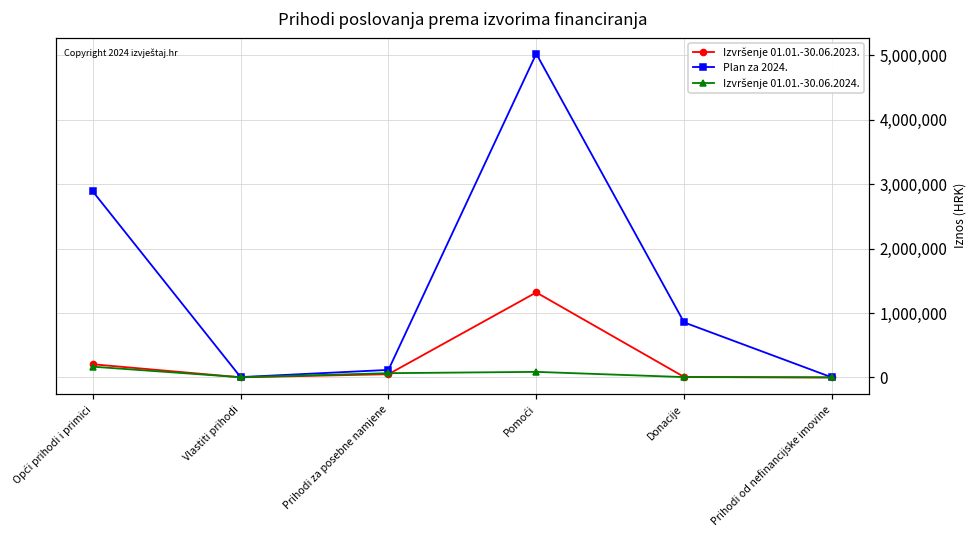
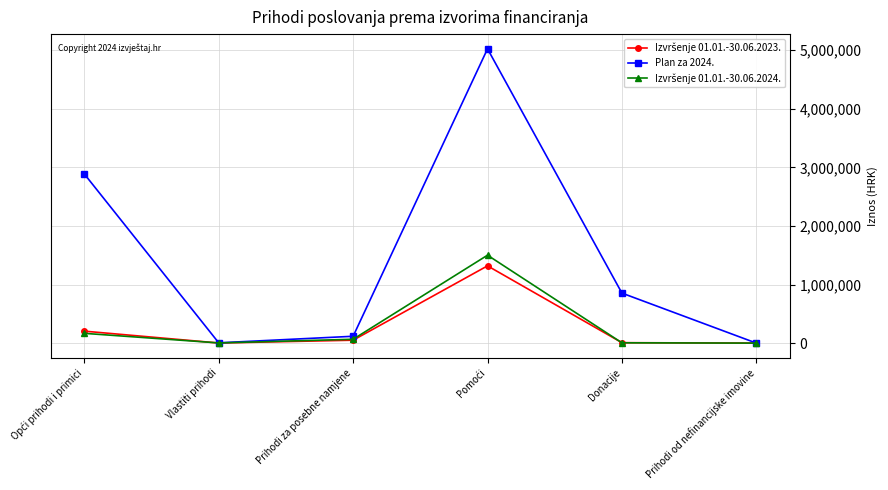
Izvršenje 01.01.-30.06.2024., Pomoći: 100,000 -> 1,500,000
